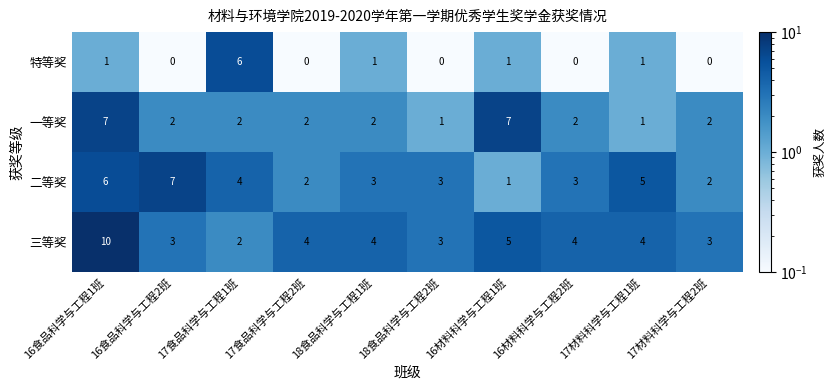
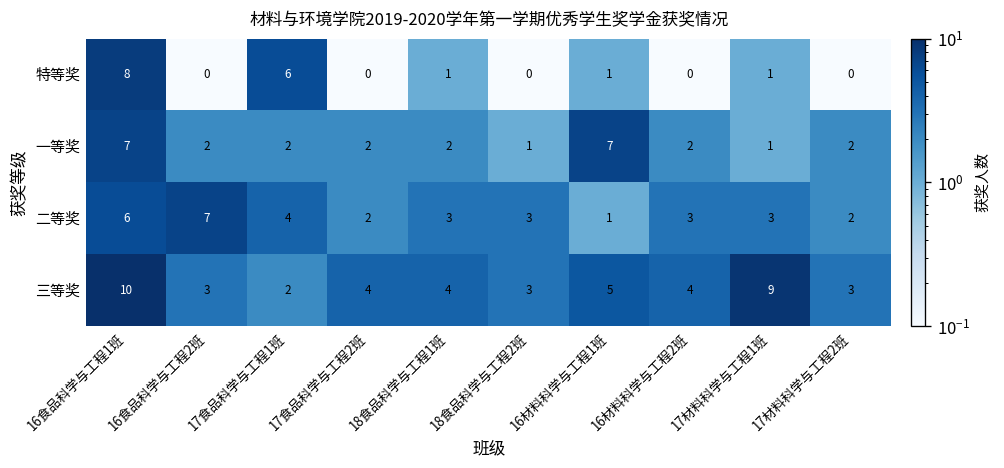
特等奖, 16食品科学与工程1班: 1 -> 8
二等奖, 17材料科学与工程1班: 5 -> 3
三等奖, 17材料科学与工程1班: 4 -> 9
